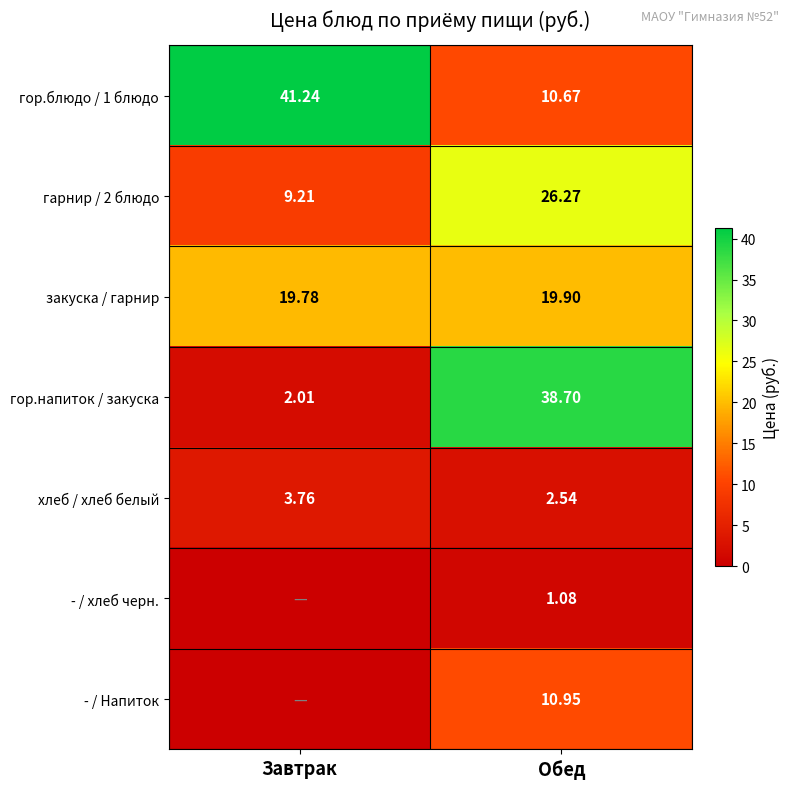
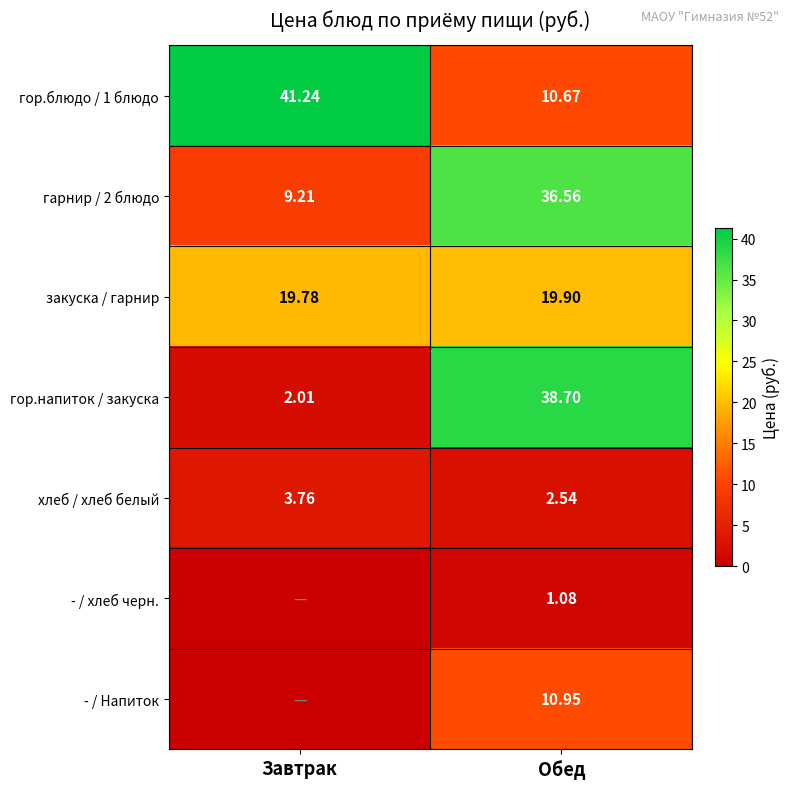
гарнир / 2 блюдо, Обед: 26.27 -> 36.56
